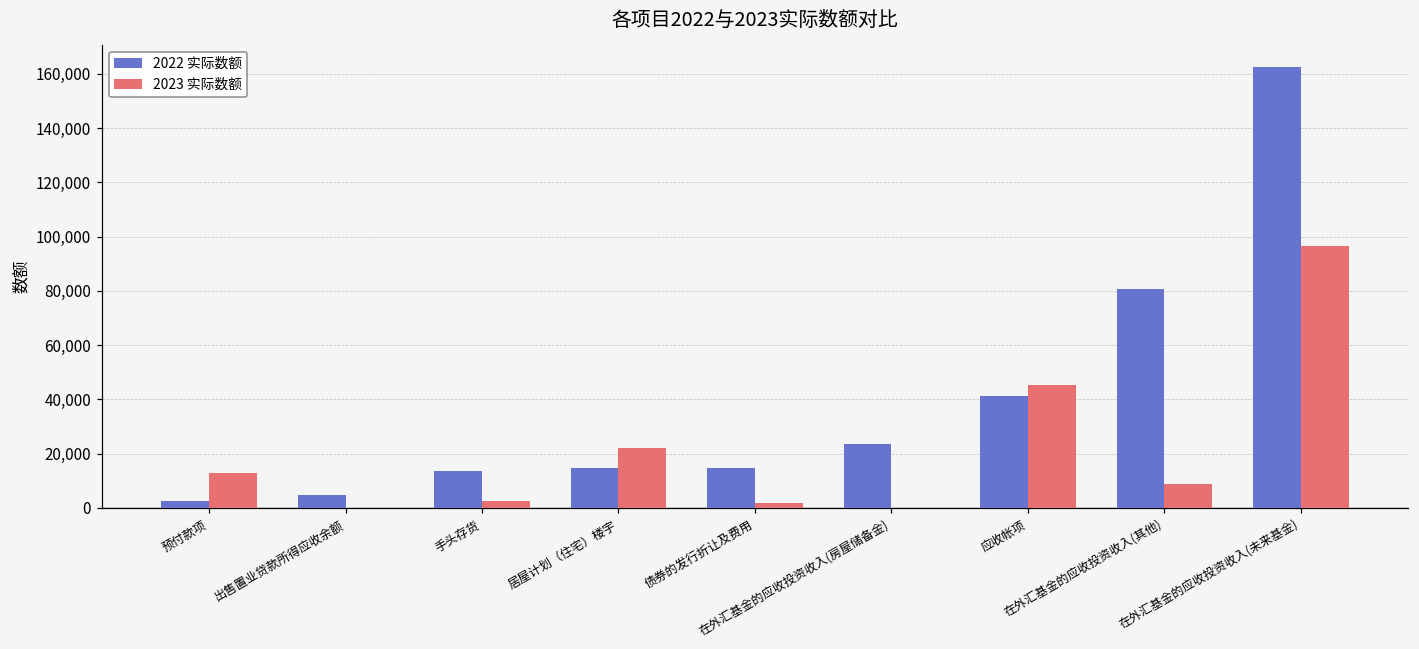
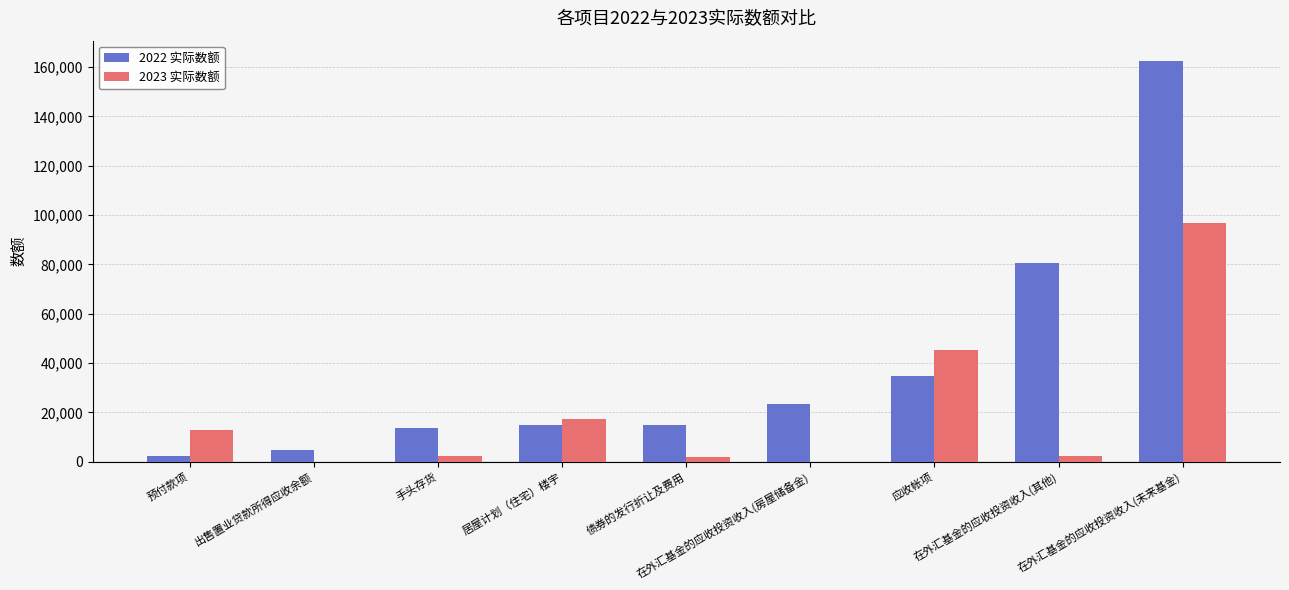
2023 实际数额, 居屋计划（住宅）楼宇: 22,000 -> 17,000
2022 实际数额, 应收帐项: 41,000 -> 35,000
2023 实际数额, 在外汇基金的应收投资收入(其他): 9,000 -> 2,000
